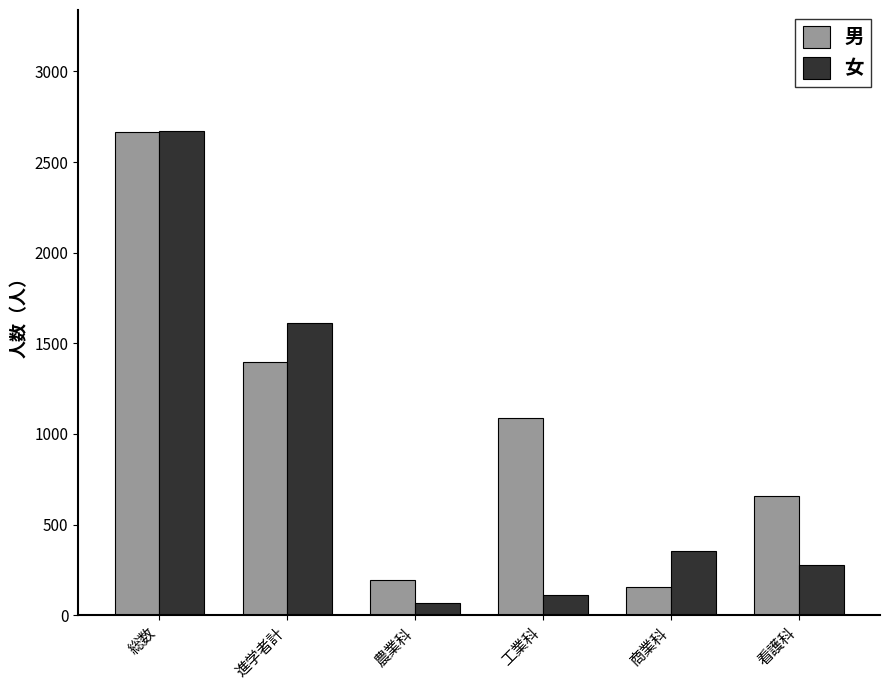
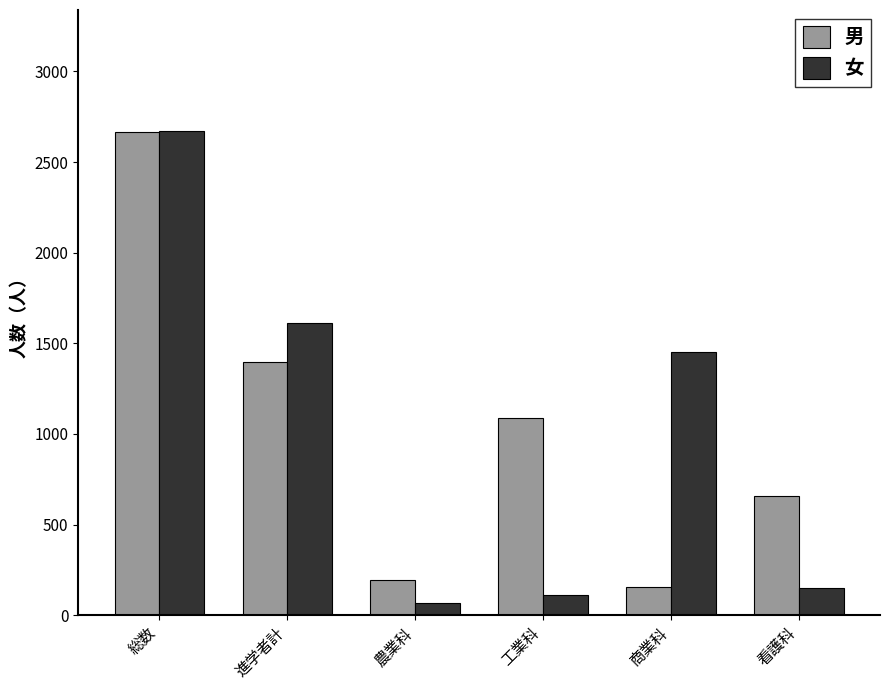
女, 商業科: 350 -> 1450
女, 看護科: 280 -> 150
